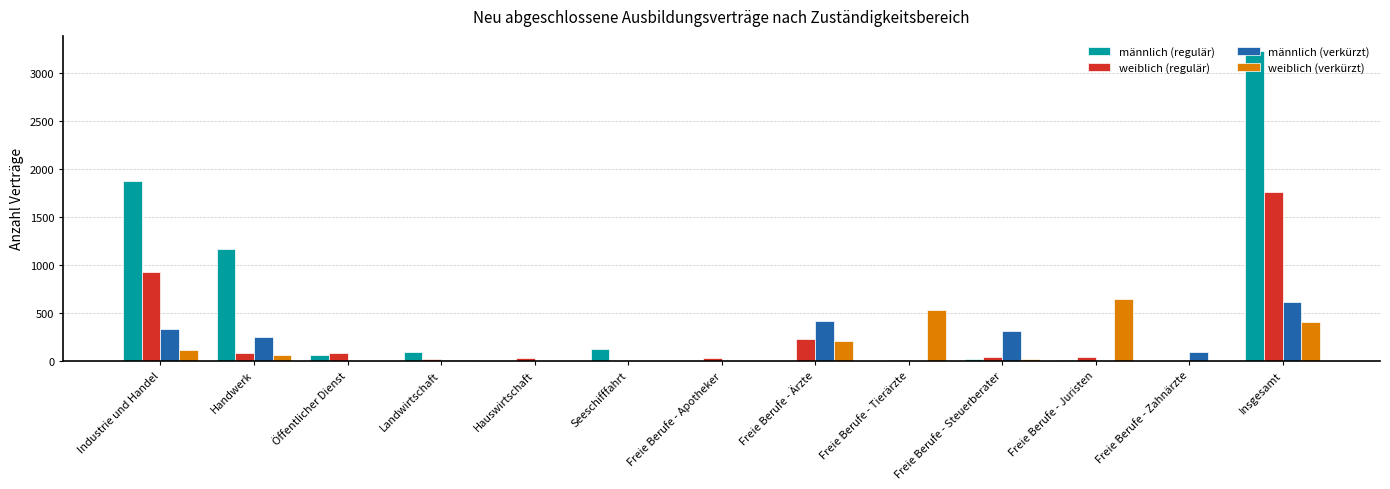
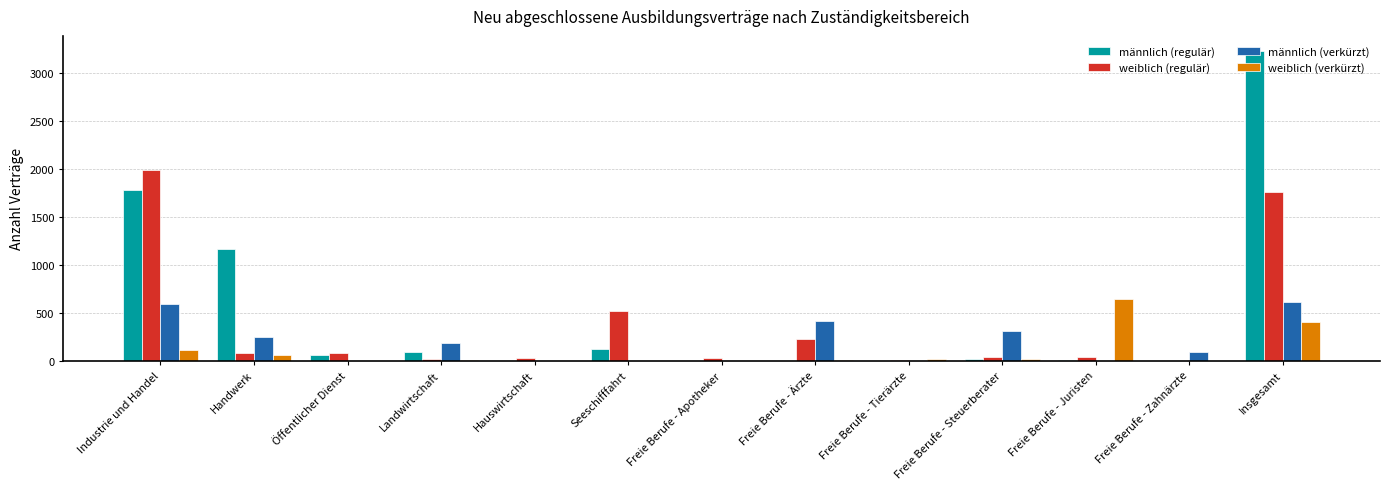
männlich (regulär), Industrie und Handel: 1900 -> 1800
weiblich (regulär), Industrie und Handel: 900 -> 2000
männlich (verkürzt), Industrie und Handel: 300 -> 600
männlich (verkürzt), Landwirtschaft: 0 -> 200
weiblich (regulär), Seeschifffahrt: 0 -> 500
weiblich (verkürzt), Freie Berufe - Ärzte: 200 -> 0
weiblich (verkürzt), Freie Berufe - Tierärzte: 500 -> 0
